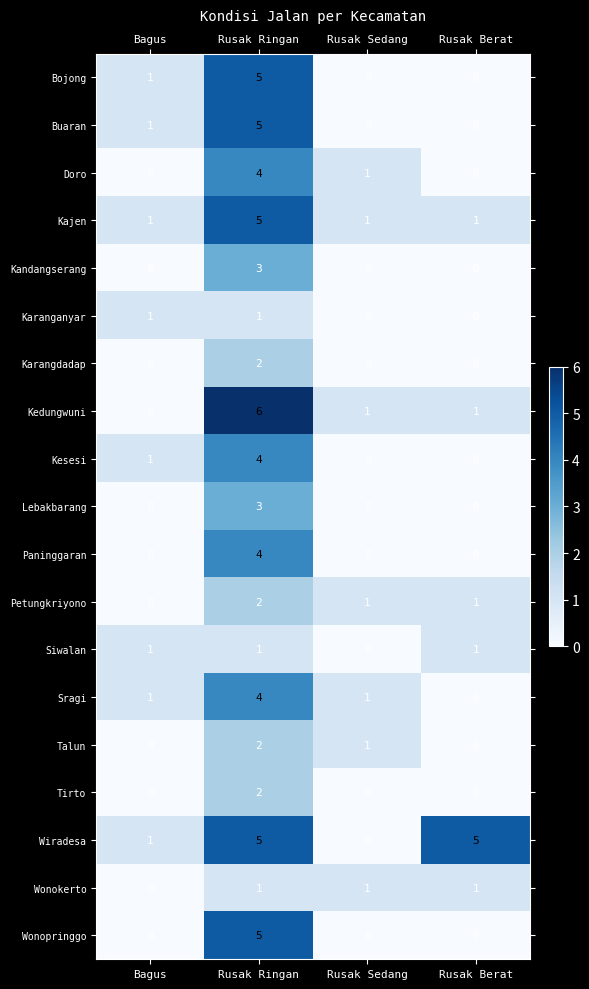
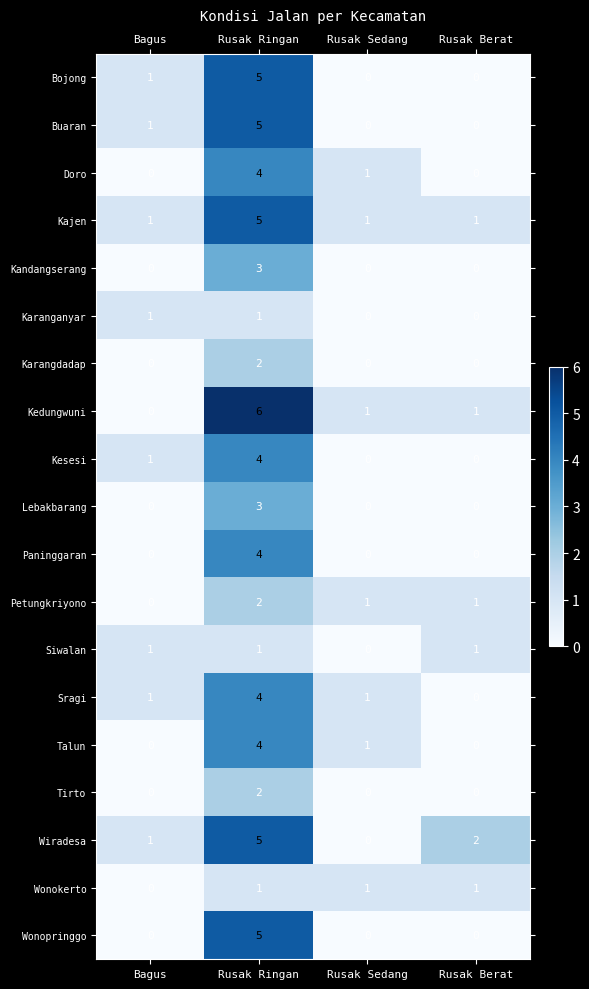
Talun, Rusak Ringan: 2 -> 4
Wiradesa, Rusak Berat: 5 -> 2
